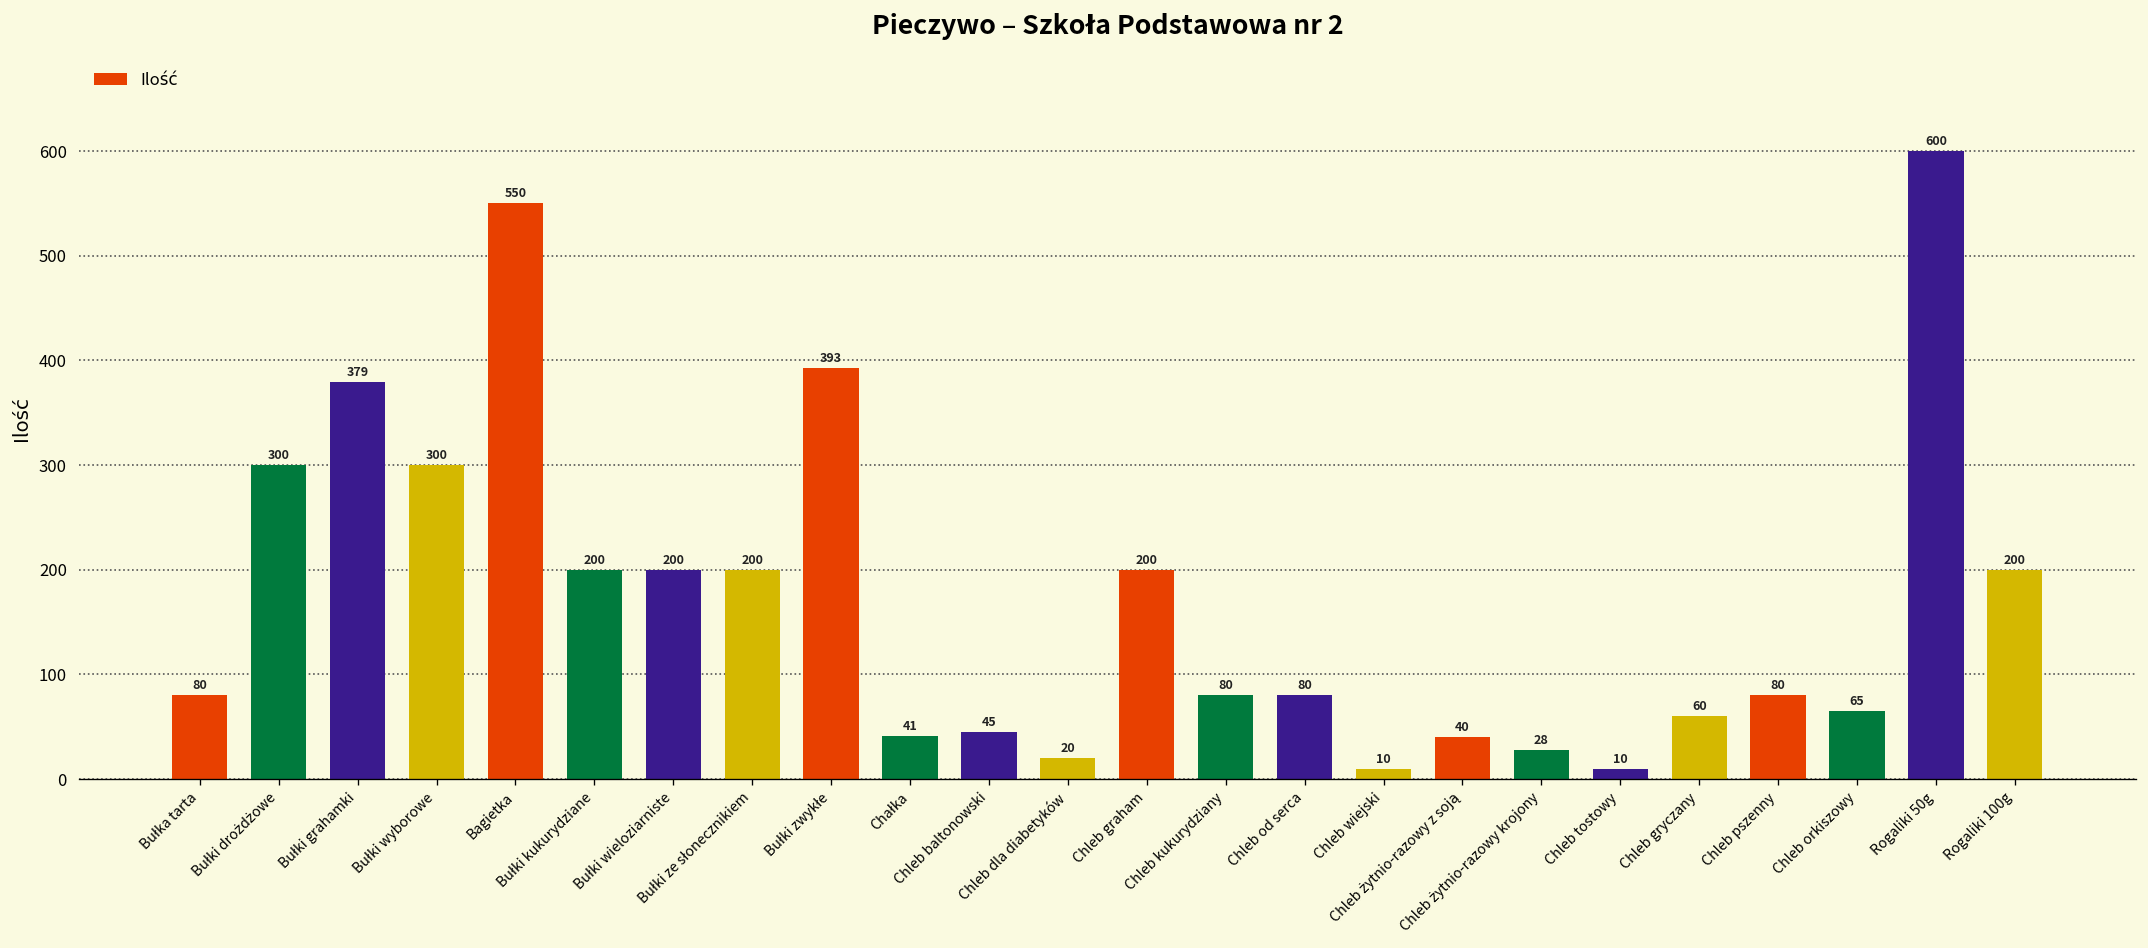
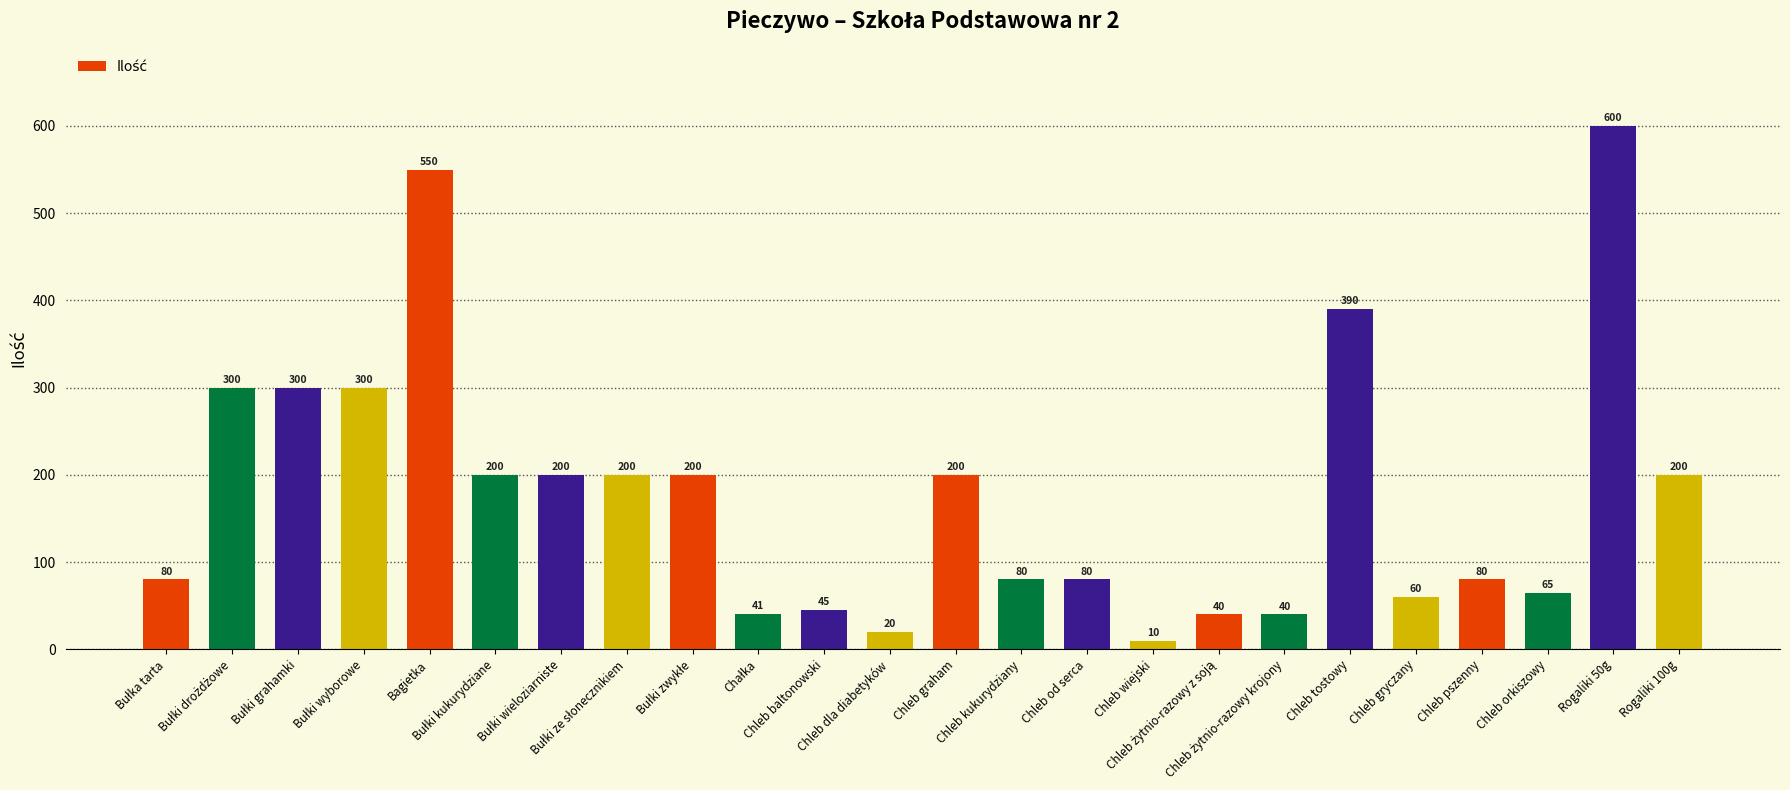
Bułki grahamki: 379 -> 300
Bułki zwykłe: 393 -> 200
Chleb żytnio-razowy krojony: 28 -> 40
Chleb tostowy: 10 -> 390
